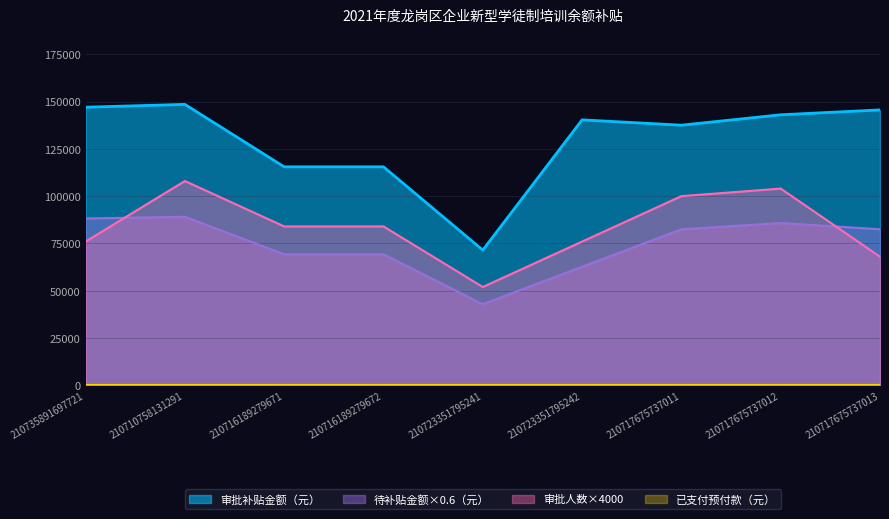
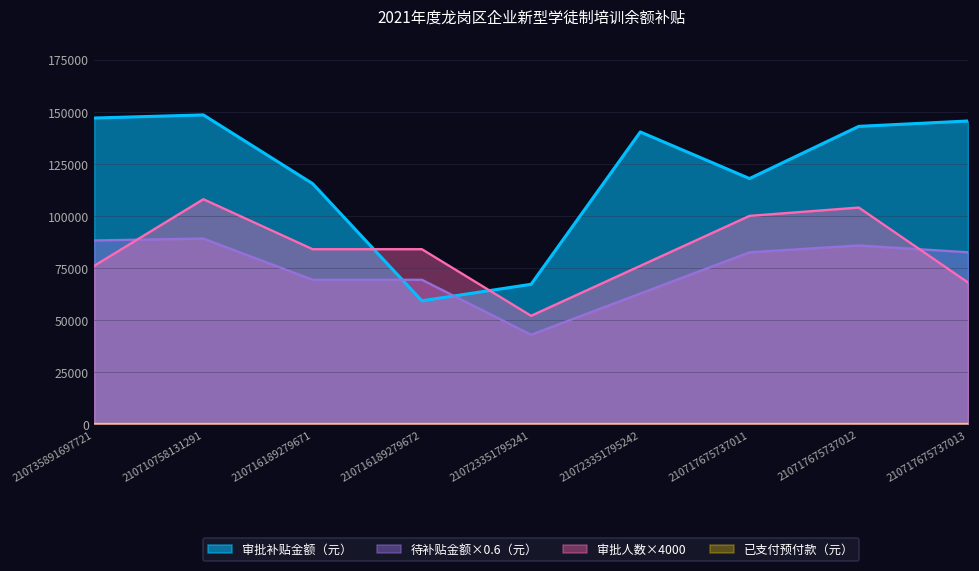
审批补贴金额（元）, 210716189279672: 116000 -> 59000
审批补贴金额（元）, 210723351795241: 72000 -> 67000
审批补贴金额（元）, 210717675737011: 138000 -> 118000
